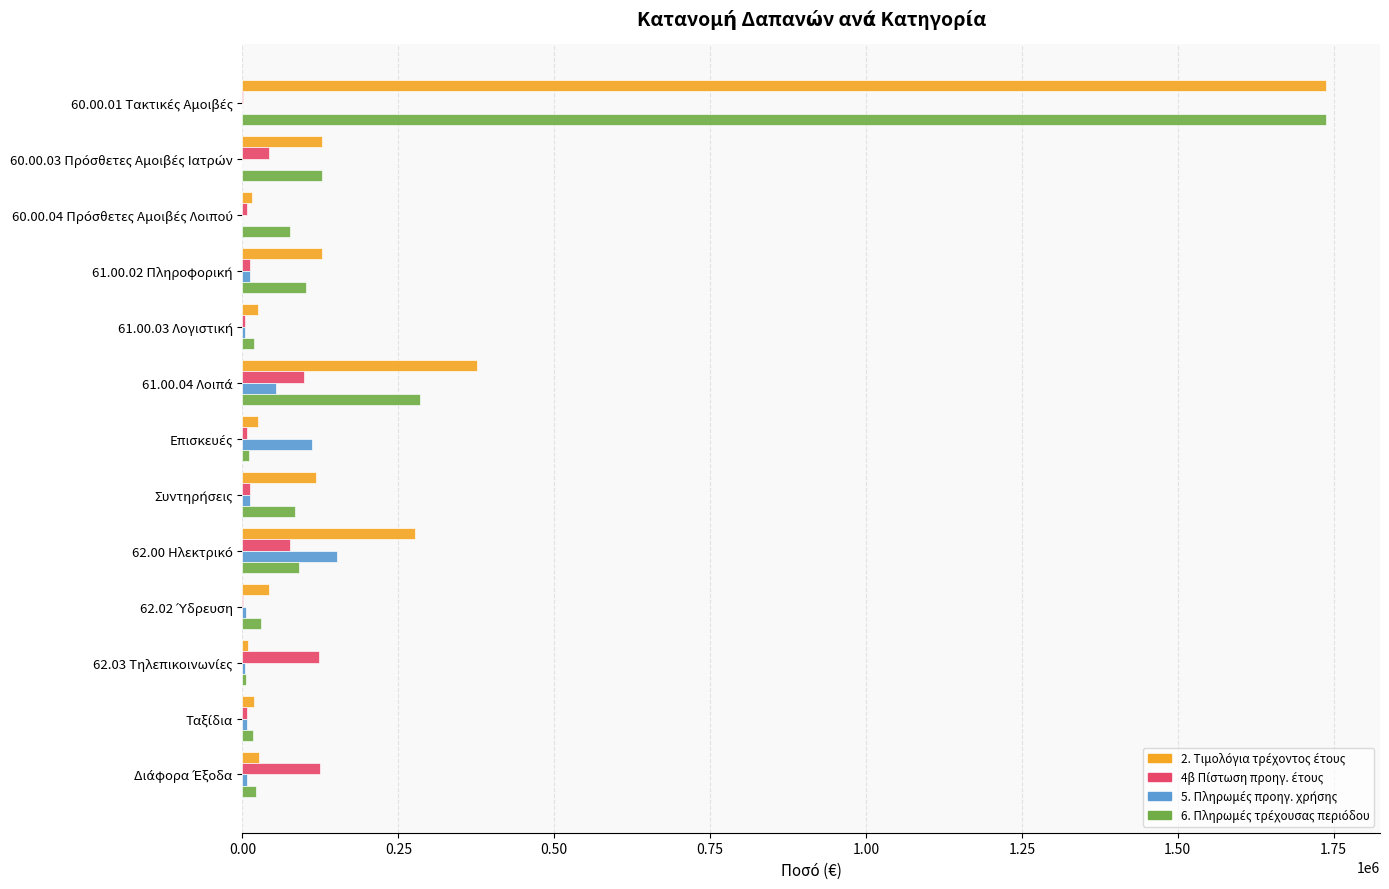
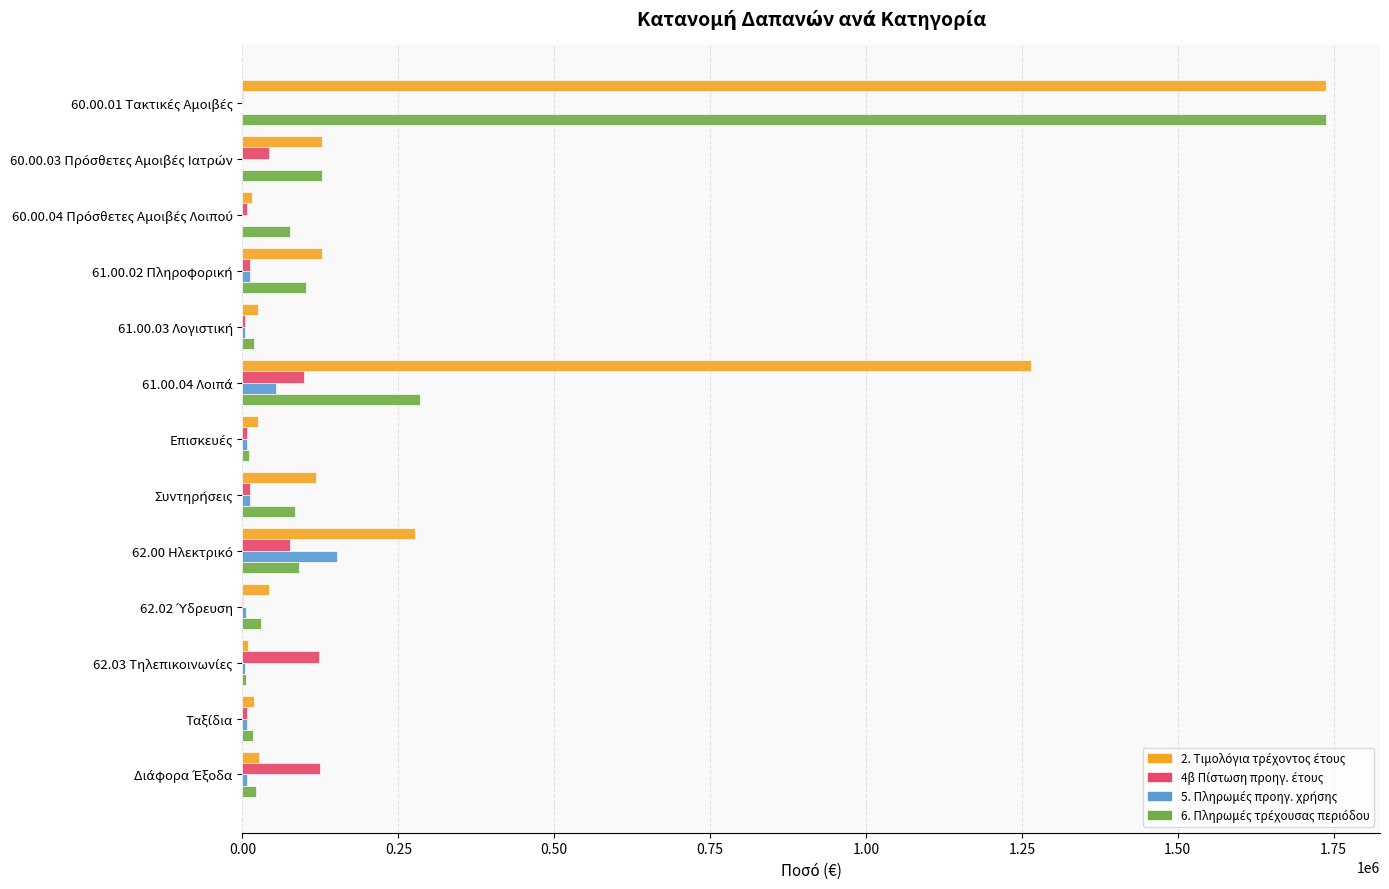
2. Τιμολόγια τρέχοντος έτους, 61.00.04 Λοιπά: 380000 -> 1260000
5. Πληρωμές προηγ. χρήσης, Επισκευές: 110000 -> 10000
